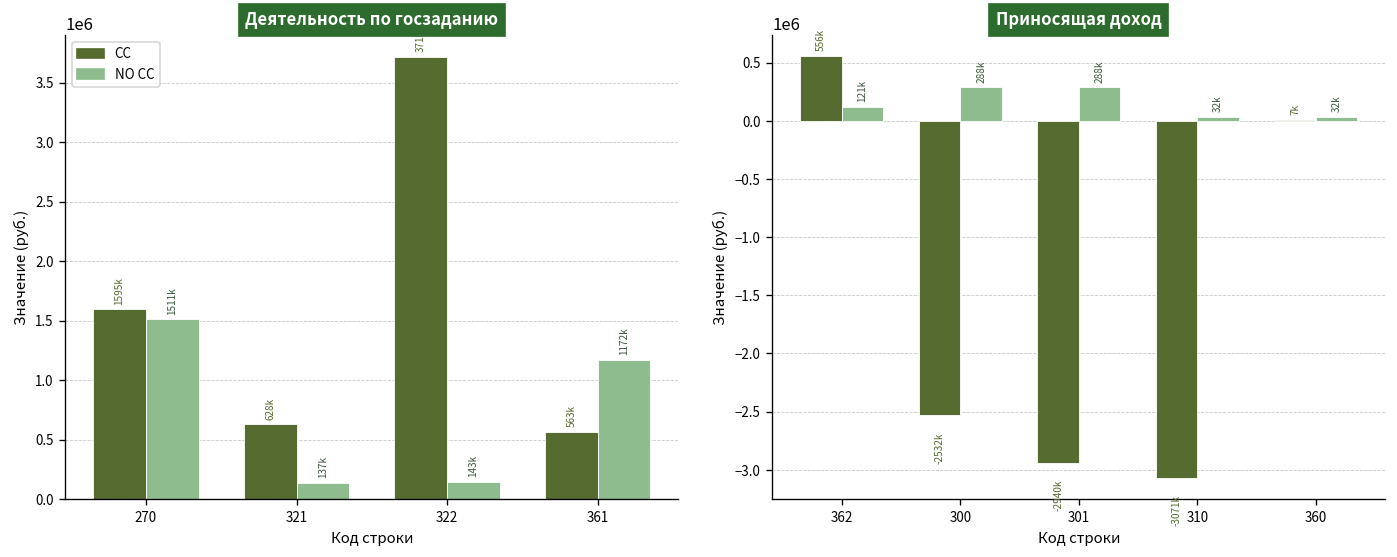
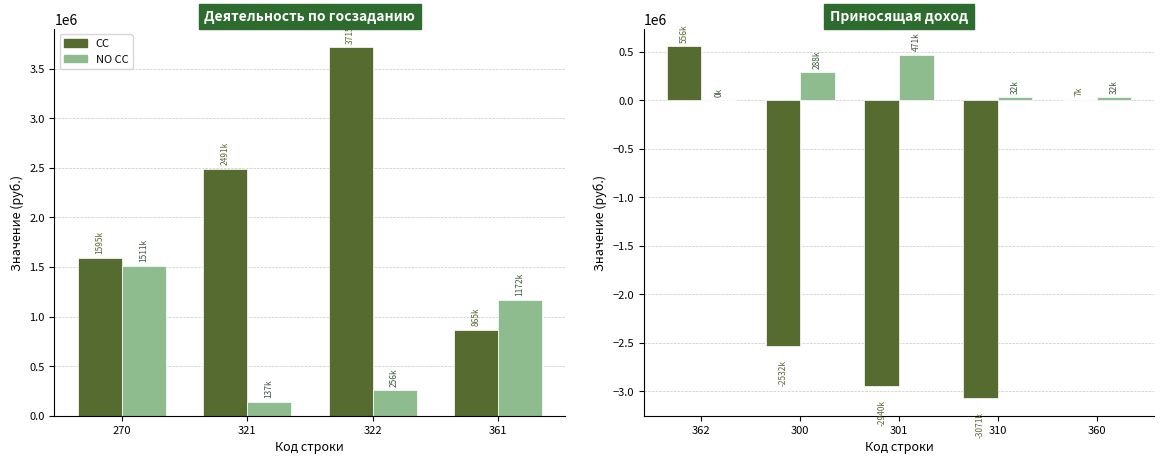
Деятельность по госзаданию, CC, 321: 628k -> 2491k
Деятельность по госзаданию, NO CC, 322: 143k -> 256k
Деятельность по госзаданию, CC, 361: 563k -> 865k
Приносящая доход, NO CC, 362: 121k -> 0k
Приносящая доход, NO CC, 301: 288k -> 471k
